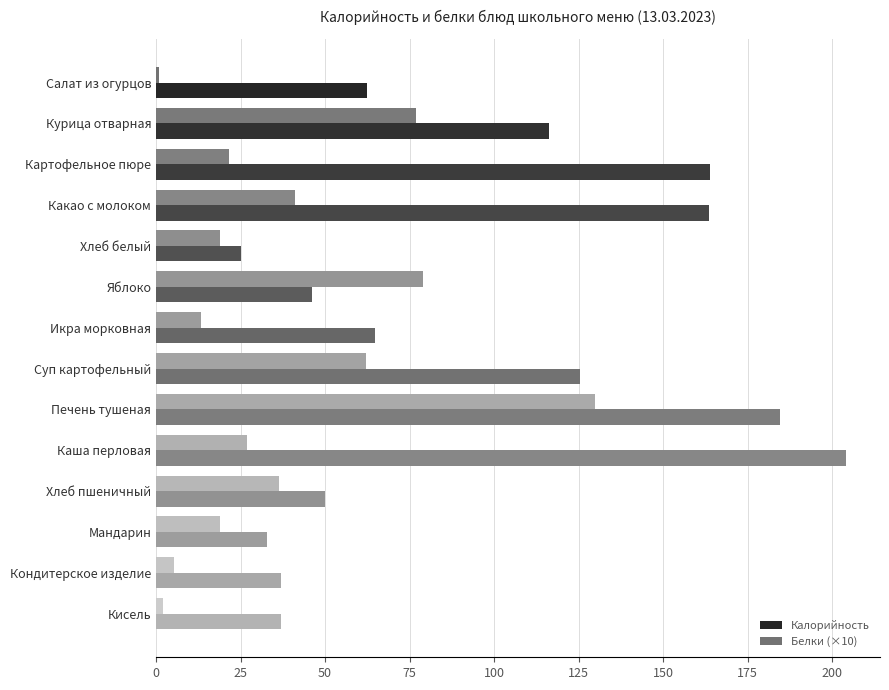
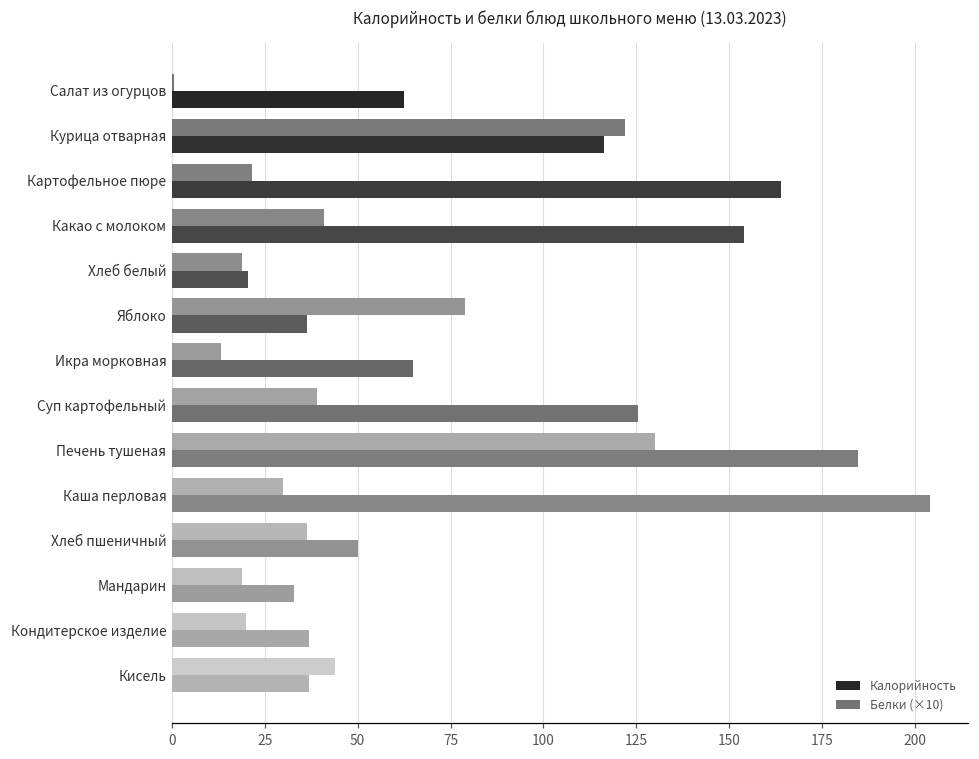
Белки (×10), Курица отварная: 77 -> 122
Калорийность, Какао с молоком: 164 -> 154
Калорийность, Хлеб белый: 25 -> 20
Калорийность, Яблоко: 46 -> 36
Белки (×10), Суп картофельный: 62 -> 39
Белки (×10), Каша перловая: 27 -> 30
Белки (×10), Кондитерское изделие: 5 -> 20
Белки (×10), Кисель: 2 -> 44
